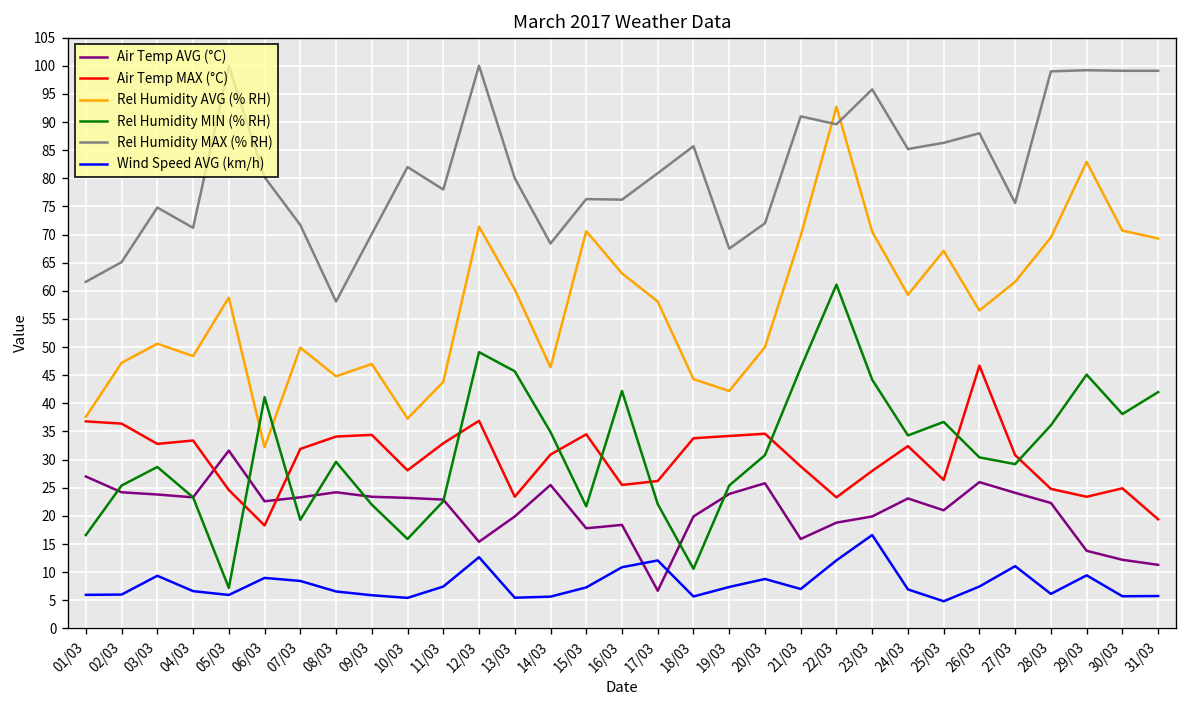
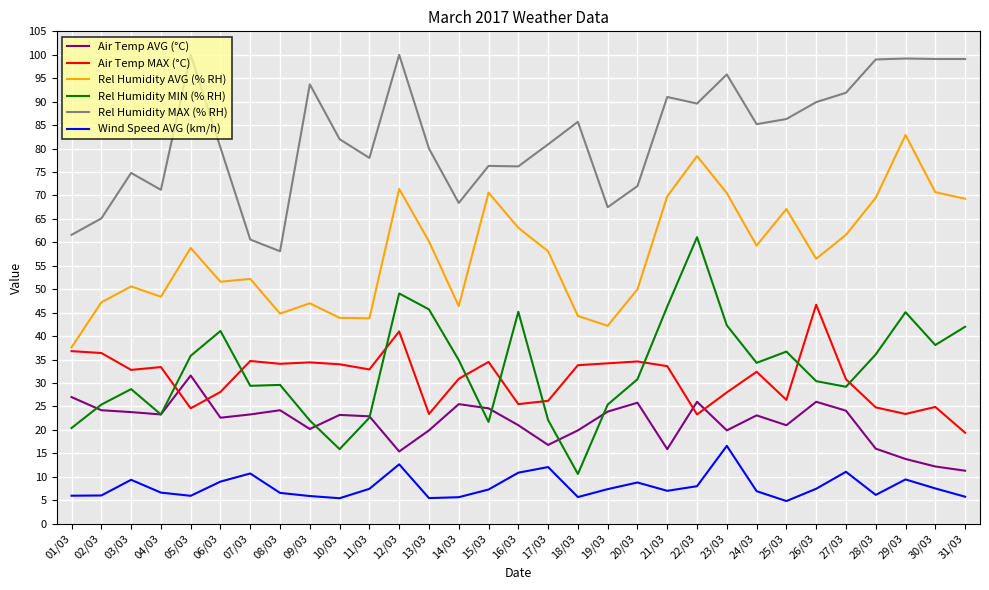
Rel Humidity MIN (% RH), 01/03: 17 -> 20
Rel Humidity MIN (% RH), 05/03: 7 -> 36
Air Temp MAX (°C), 06/03: 18 -> 28
Rel Humidity AVG (% RH), 06/03: 32 -> 52
Air Temp MAX (°C), 07/03: 32 -> 35
Rel Humidity AVG (% RH), 07/03: 50 -> 52
Rel Humidity MIN (% RH), 07/03: 19 -> 29
Rel Humidity MAX (% RH), 07/03: 72 -> 61
Wind Speed AVG (km/h), 07/03: 8 -> 11
Air Temp AVG (°C), 09/03: 23 -> 20
Rel Humidity MAX (% RH), 09/03: 70 -> 94
Air Temp MAX (°C), 10/03: 28 -> 34
Rel Humidity AVG (% RH), 10/03: 37 -> 44
Air Temp MAX (°C), 12/03: 37 -> 41
Air Temp AVG (°C), 15/03: 18 -> 25
Air Temp AVG (°C), 16/03: 18 -> 21
Rel Humidity MIN (% RH), 16/03: 42 -> 45
Air Temp AVG (°C), 17/03: 7 -> 17
Air Temp MAX (°C), 21/03: 29 -> 34
Air Temp AVG (°C), 22/03: 19 -> 26
Rel Humidity AVG (% RH), 22/03: 93 -> 78
Wind Speed AVG (km/h), 22/03: 12 -> 8
Rel Humidity MIN (% RH), 23/03: 44 -> 42
Rel Humidity MAX (% RH), 26/03: 88 -> 90
Rel Humidity MAX (% RH), 27/03: 76 -> 92
Air Temp AVG (°C), 28/03: 22 -> 16
Wind Speed AVG (km/h), 30/03: 6 -> 8
